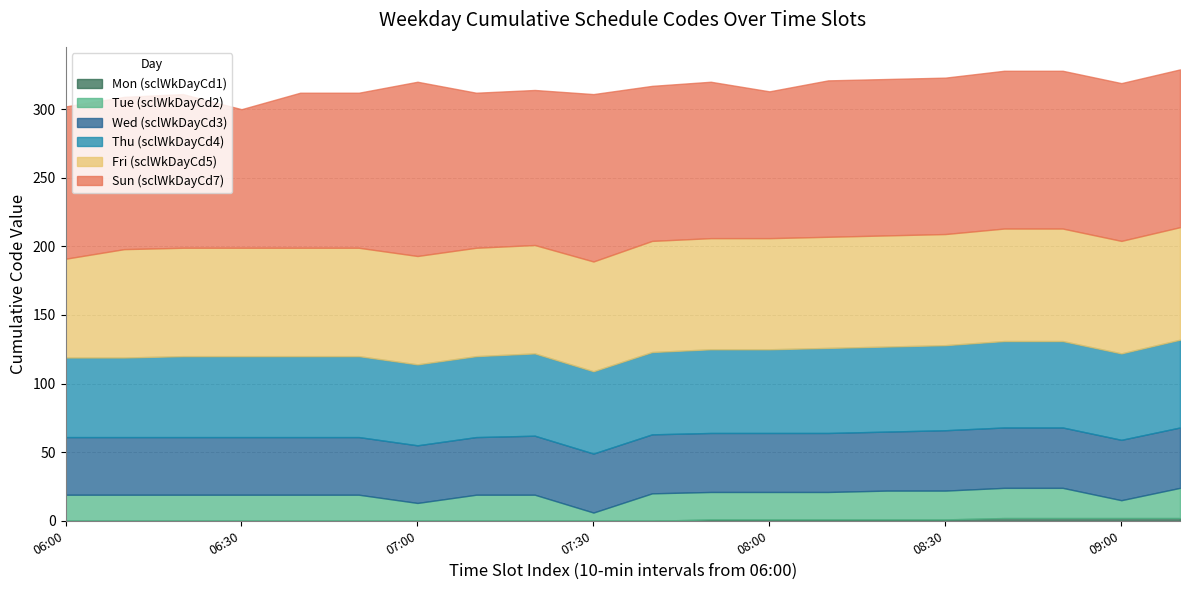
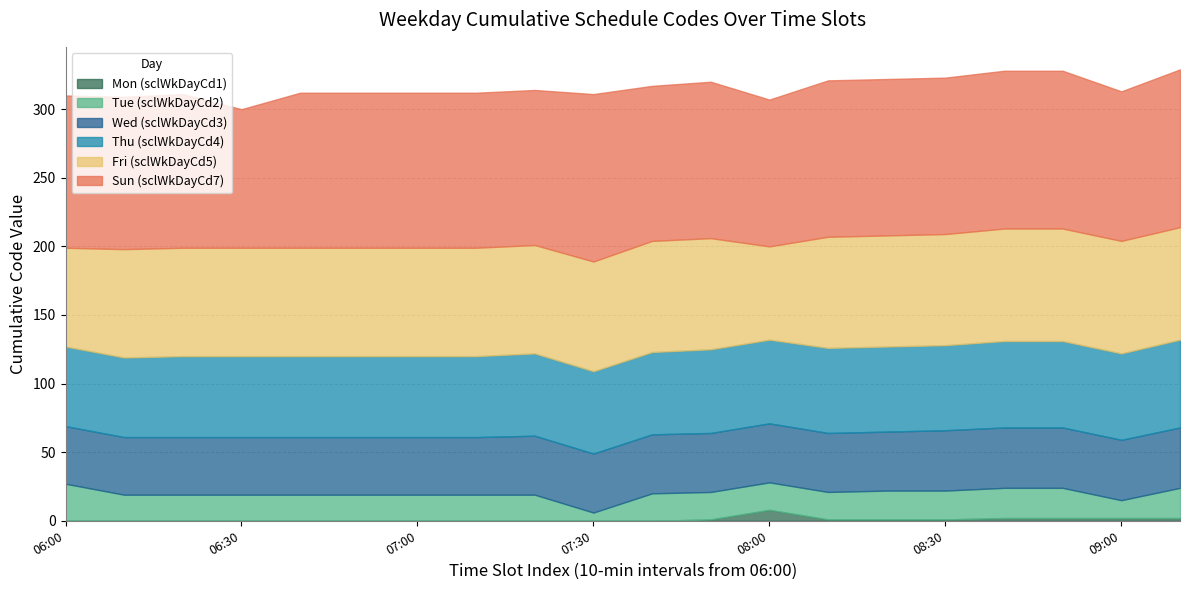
Tue (sclWkDayCd2), 06:00: 19 -> 27
Tue (sclWkDayCd2), 07:00: 13 -> 19
Sun (sclWkDayCd7), 07:00: 127 -> 113
Mon (sclWkDayCd1), 08:00: 1 -> 8
Fri (sclWkDayCd5), 08:00: 81 -> 68
Sun (sclWkDayCd7), 09:00: 115 -> 109
